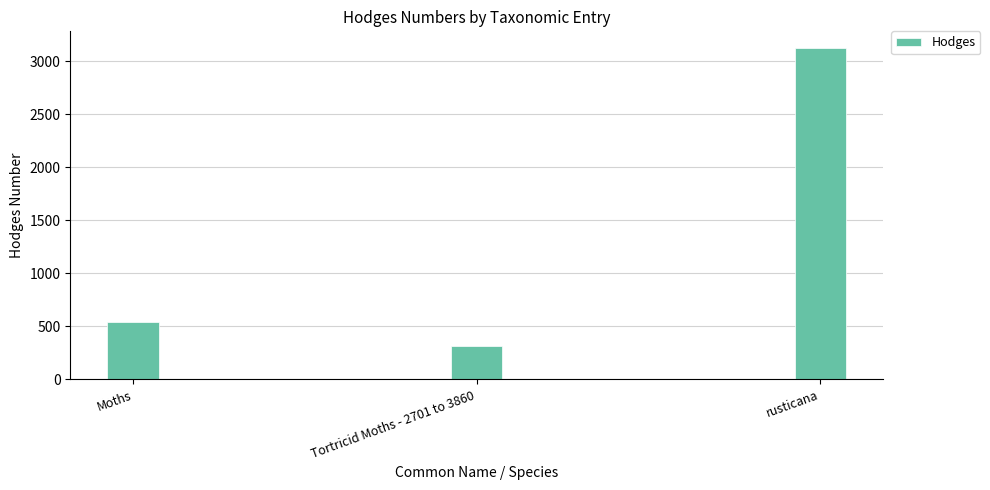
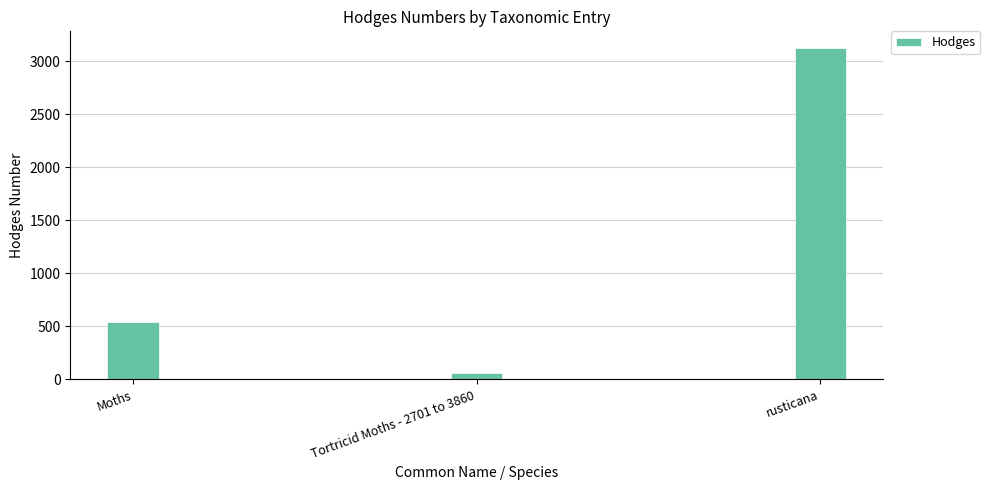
Tortricid Moths - 2701 to 3860: 310 -> 60
